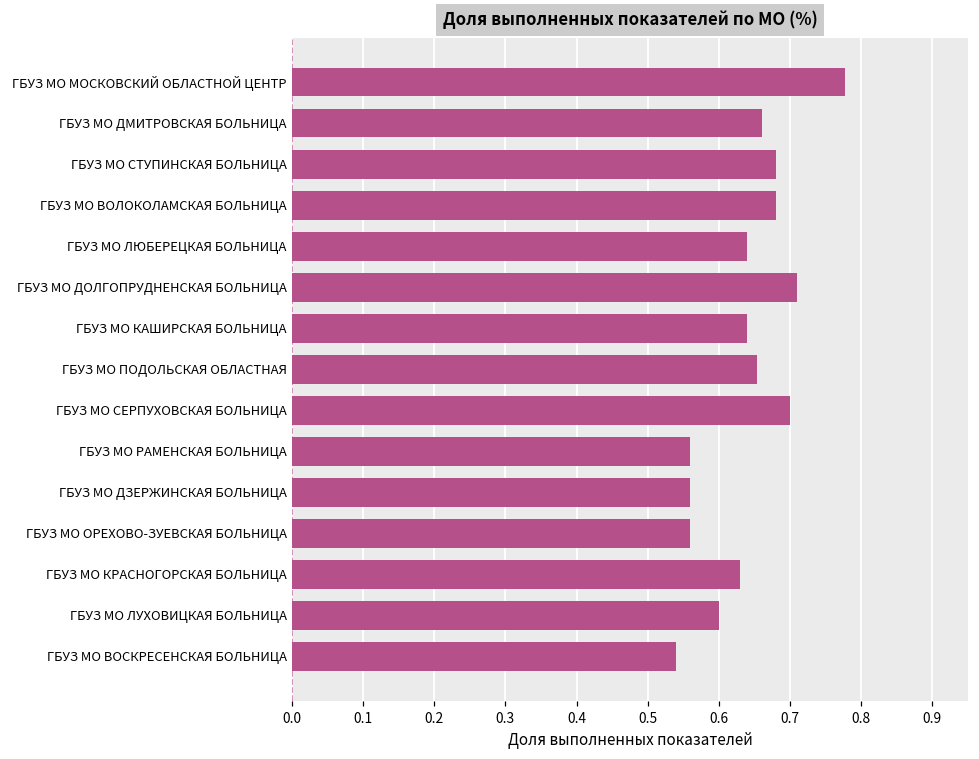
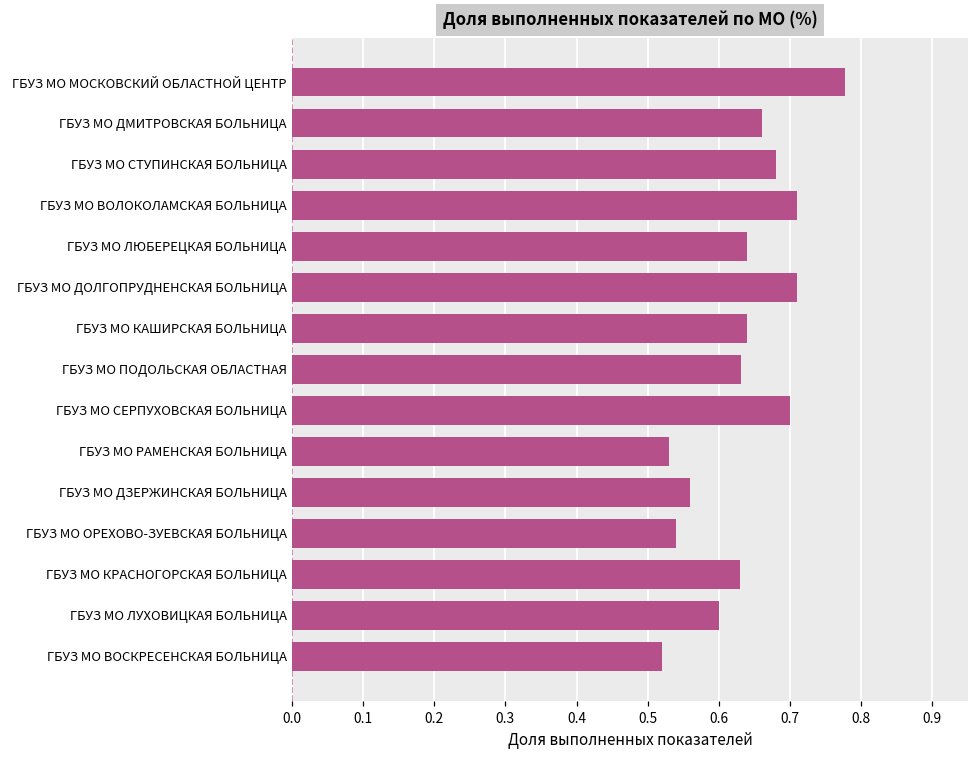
ГБУЗ МО ВОЛОКОЛАМСКАЯ БОЛЬНИЦА: 0.68 -> 0.71
ГБУЗ МО ПОДОЛЬСКАЯ ОБЛАСТНАЯ: 0.65 -> 0.63
ГБУЗ МО РАМЕНСКАЯ БОЛЬНИЦА: 0.56 -> 0.53
ГБУЗ МО ОРЕХОВО-ЗУЕВСКАЯ БОЛЬНИЦА: 0.56 -> 0.54
ГБУЗ МО ВОСКРЕСЕНСКАЯ БОЛЬНИЦА: 0.54 -> 0.52
